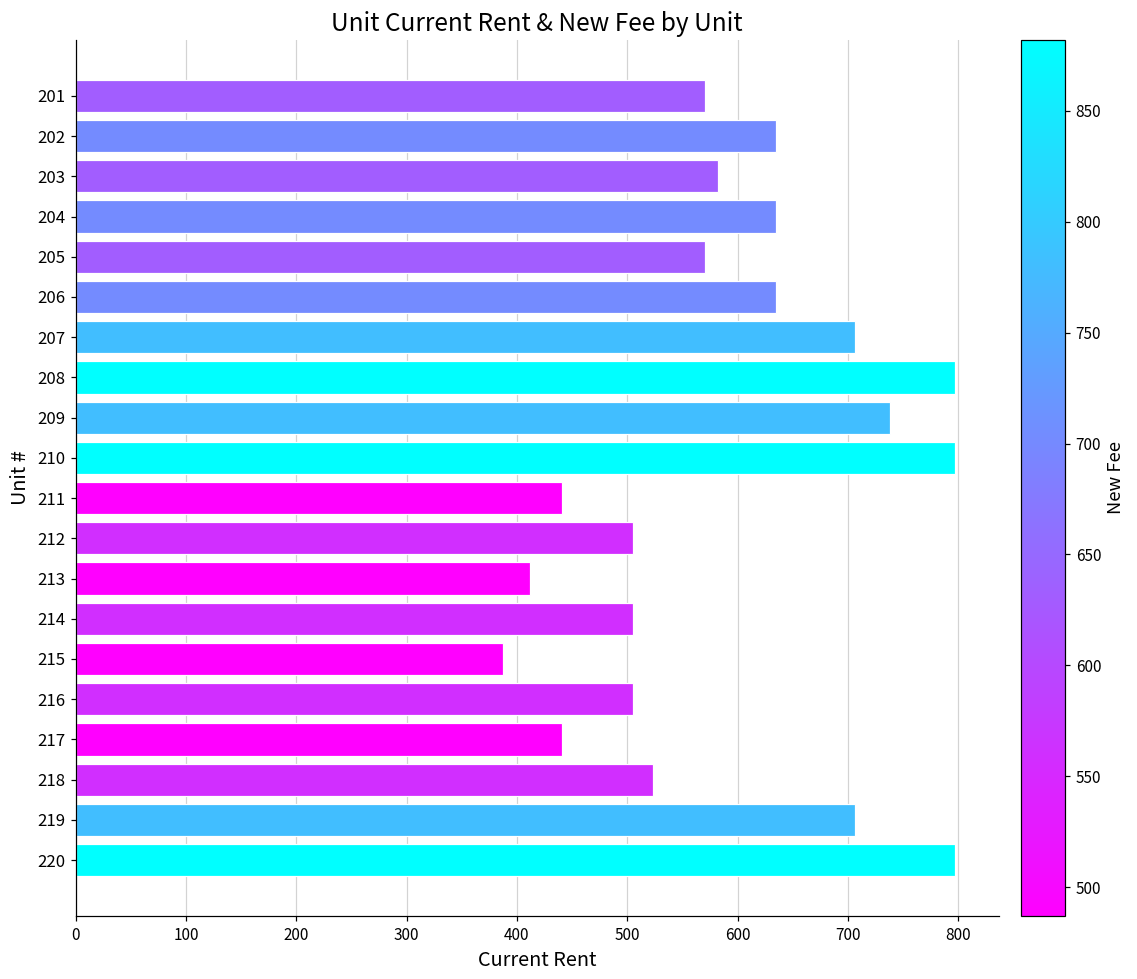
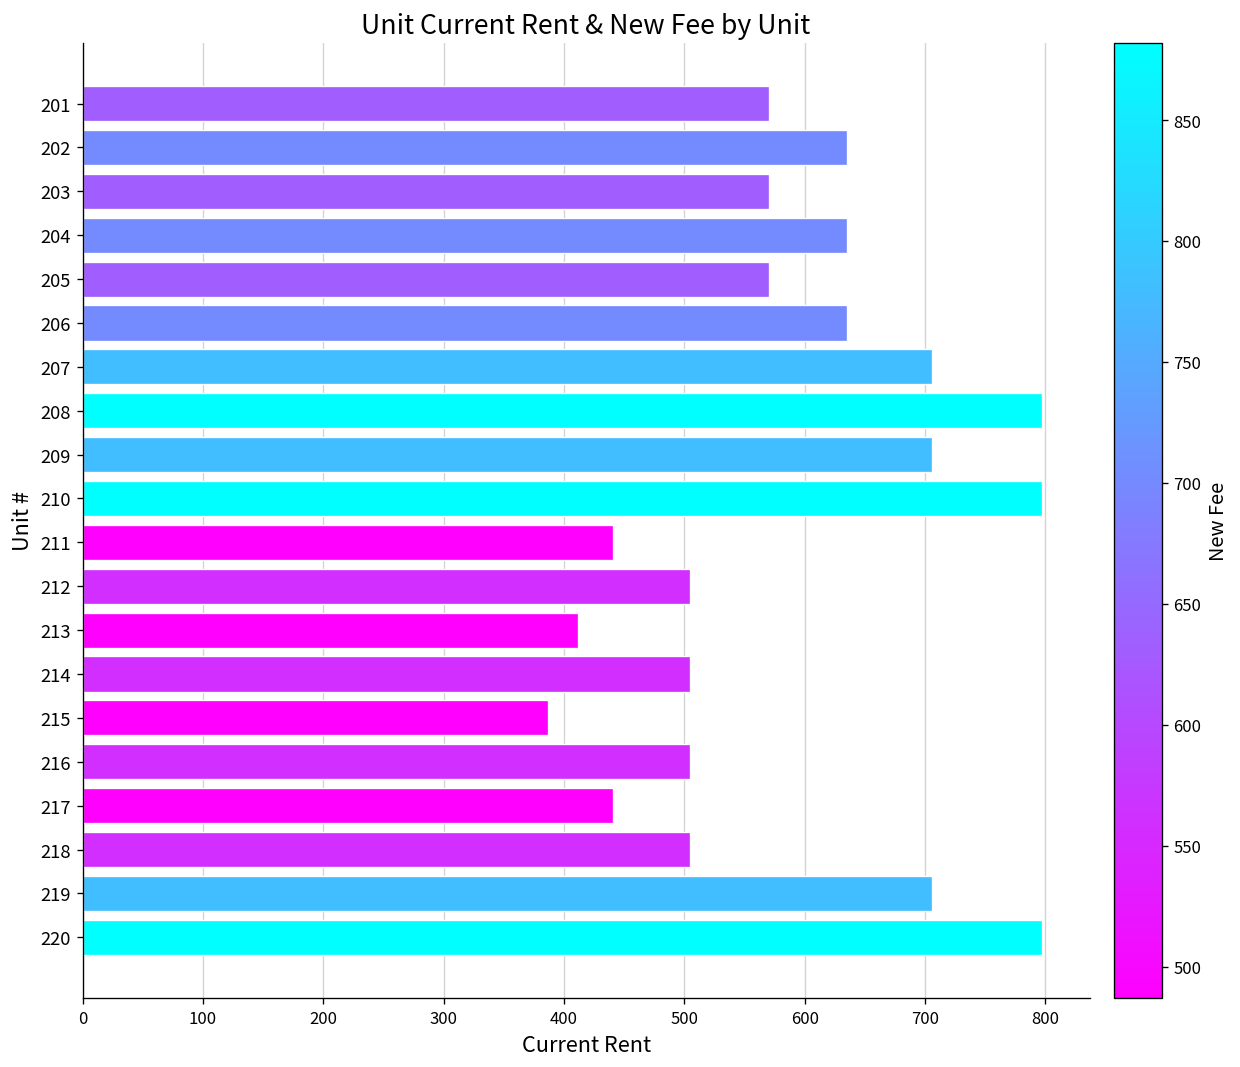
203: 582 -> 570
209: 738 -> 706
218: 523 -> 505
